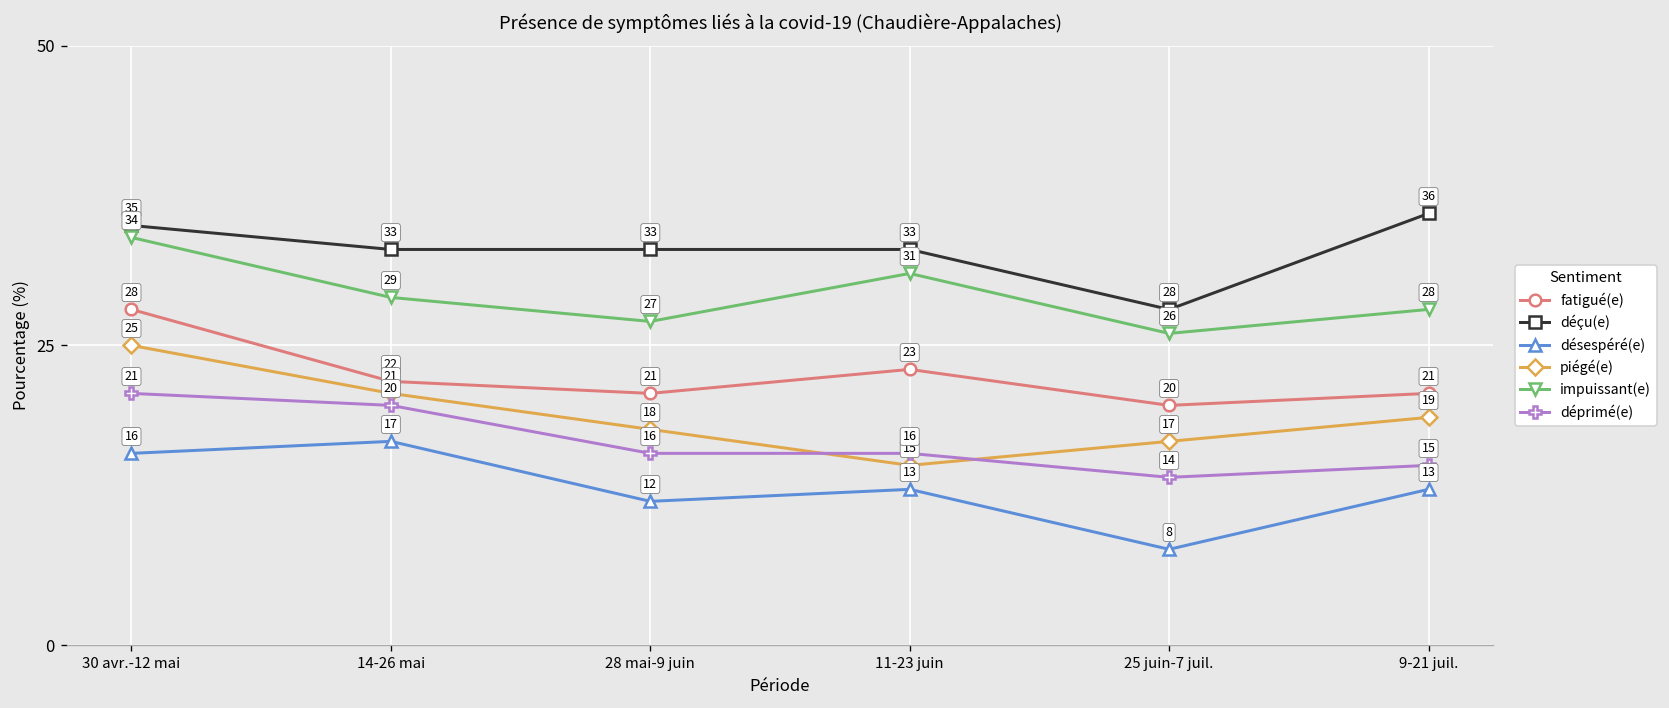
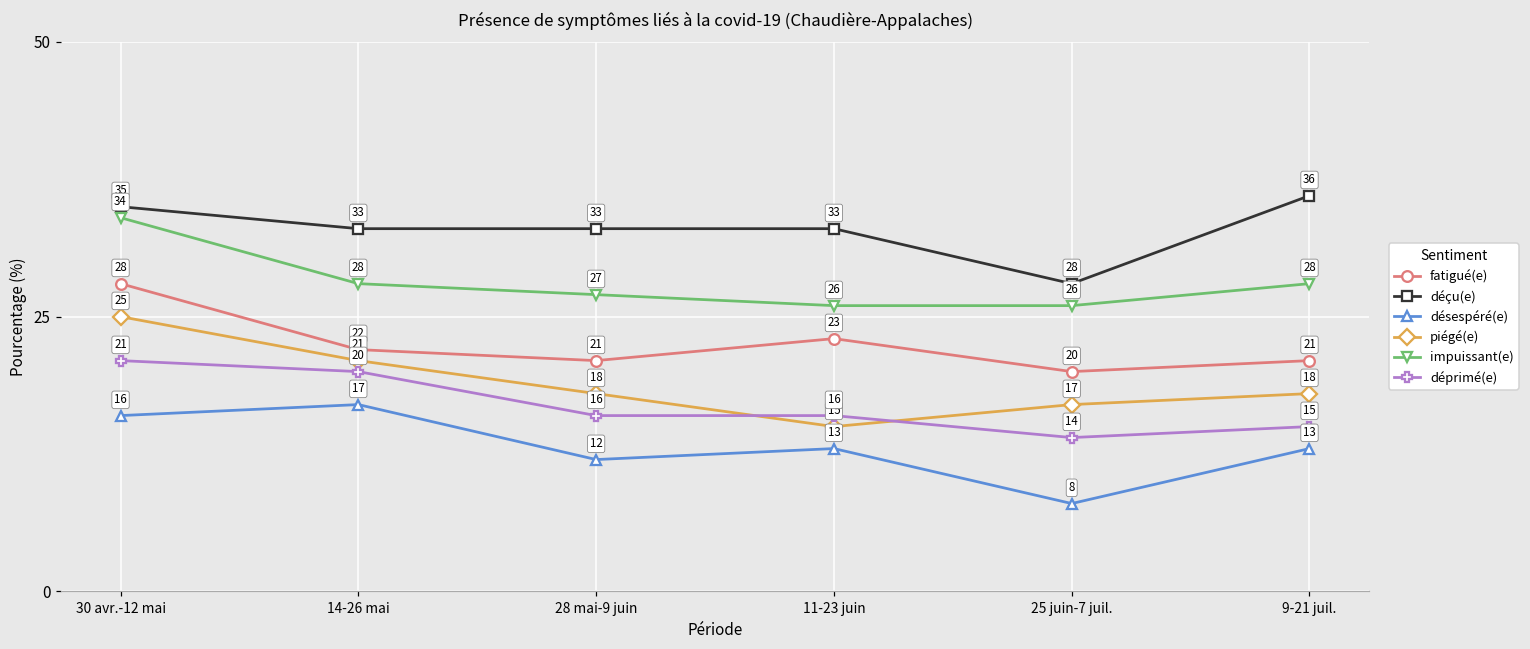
impuissant(e), 14-26 mai: 29 -> 28
impuissant(e), 11-23 juin: 31 -> 26
piégé(e), 9-21 juil.: 19 -> 18
